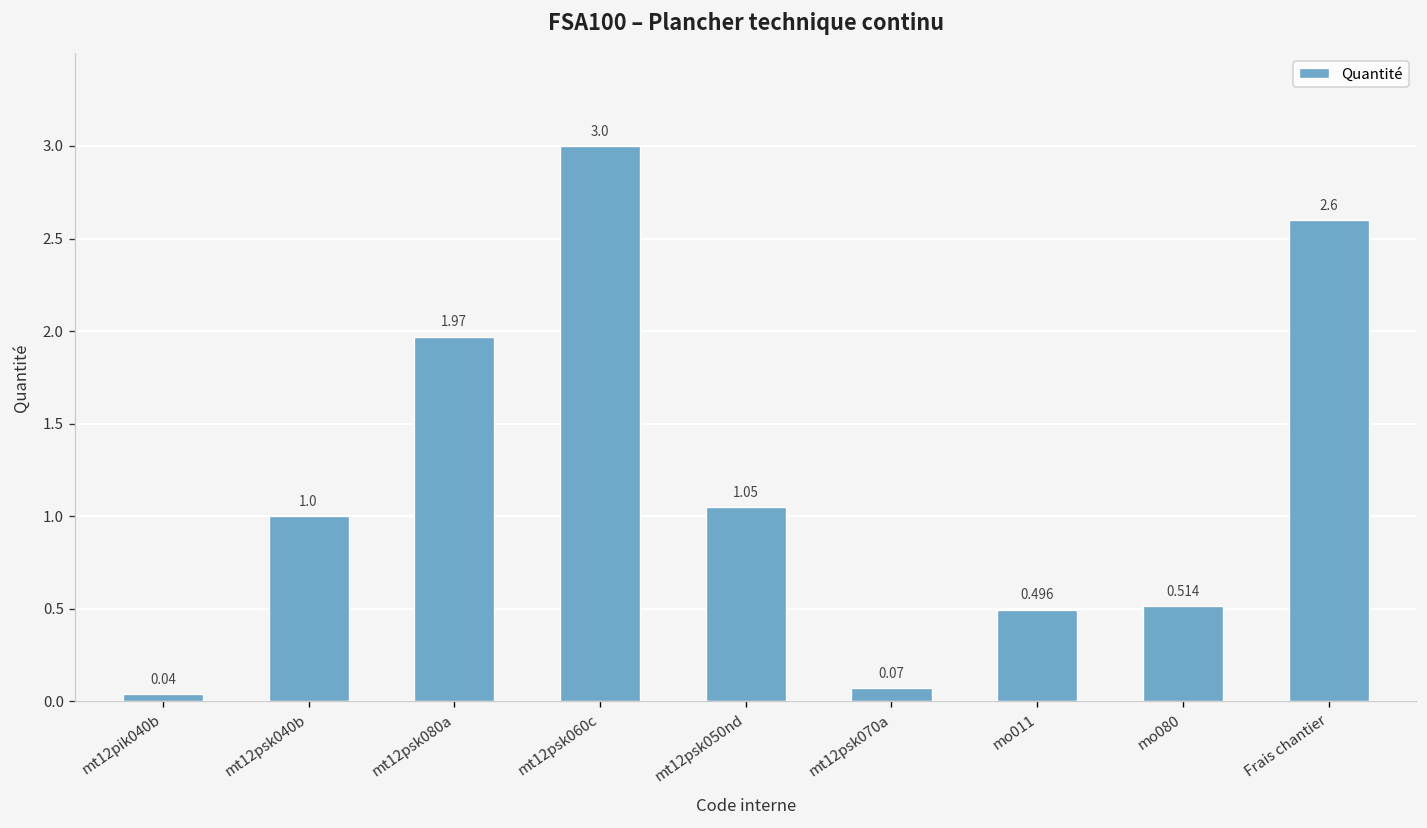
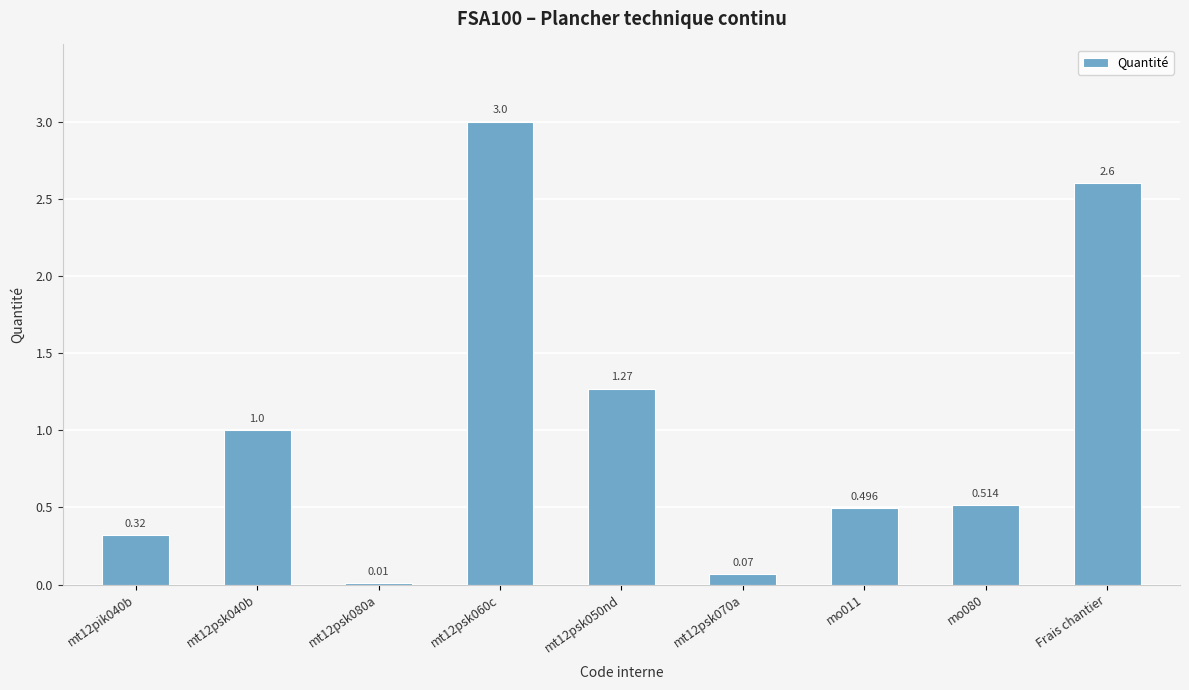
mt12pik040b: 0.04 -> 0.32
mt12psk080a: 1.97 -> 0.01
mt12psk050nd: 1.05 -> 1.27
